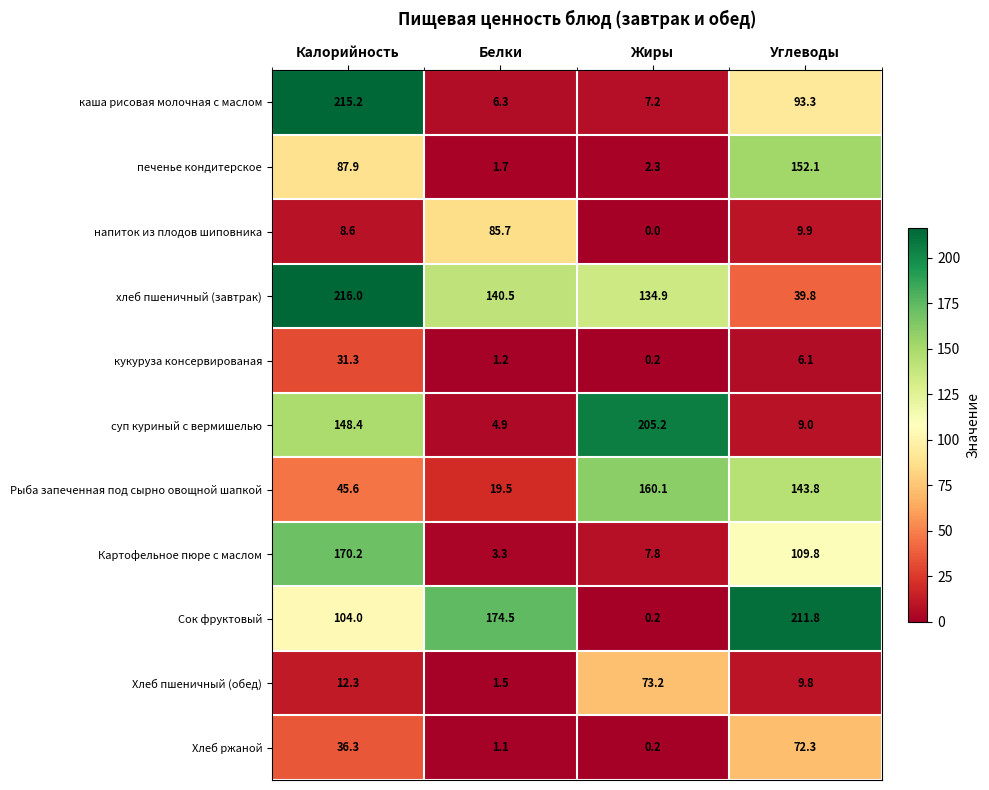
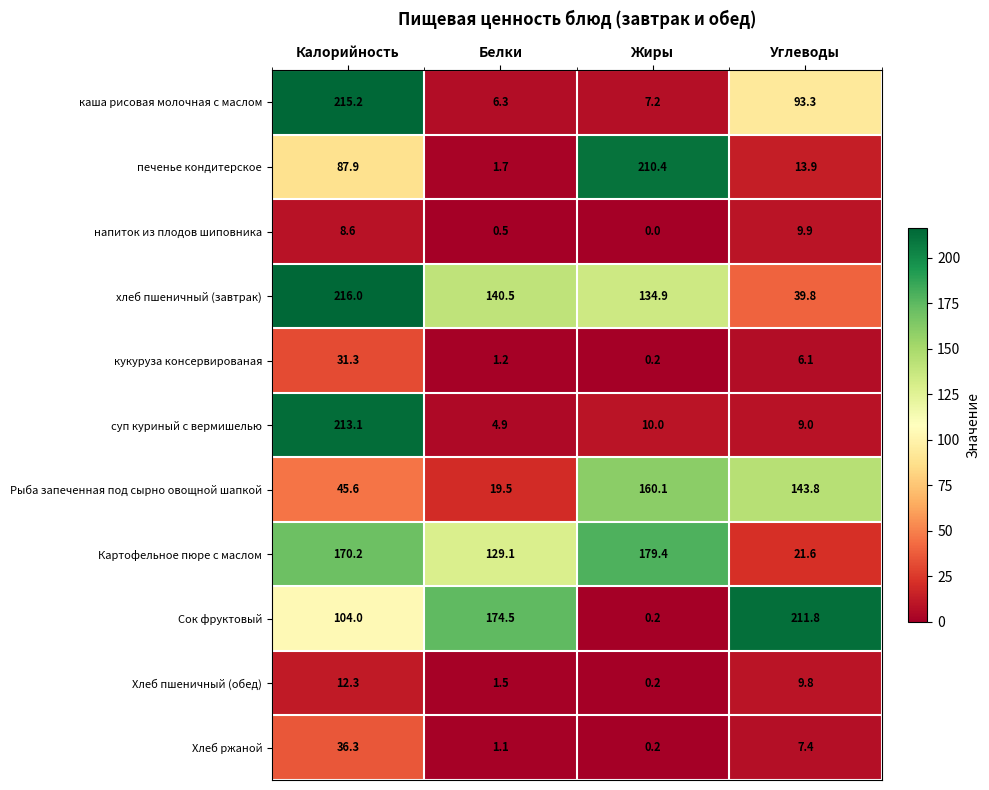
печенье кондитерское, Жиры: 2.3 -> 210.4
печенье кондитерское, Углеводы: 152.1 -> 13.9
напиток из плодов шиповника, Белки: 85.7 -> 0.5
суп куриный с вермишелью, Калорийность: 148.4 -> 213.1
суп куриный с вермишелью, Жиры: 205.2 -> 10.0
Картофельное пюре с маслом, Белки: 3.3 -> 129.1
Картофельное пюре с маслом, Жиры: 7.8 -> 179.4
Картофельное пюре с маслом, Углеводы: 109.8 -> 21.6
Хлеб пшеничный (обед), Жиры: 73.2 -> 0.2
Хлеб ржаной, Углеводы: 72.3 -> 7.4
